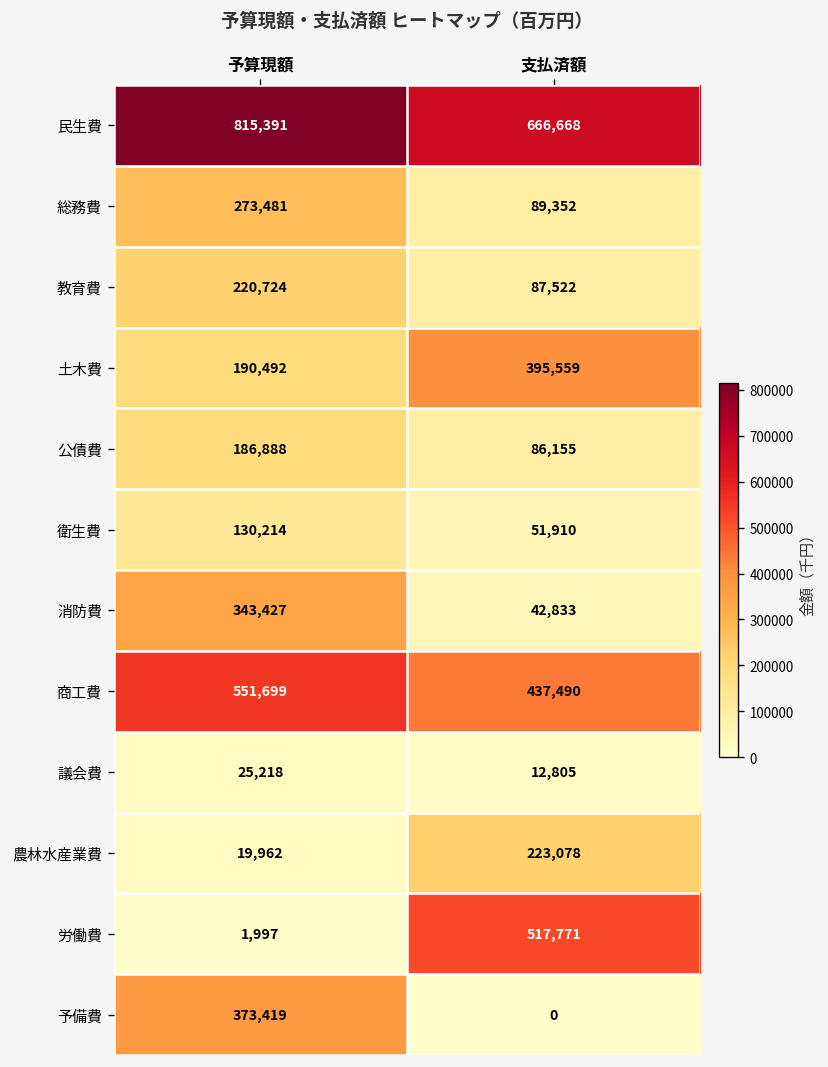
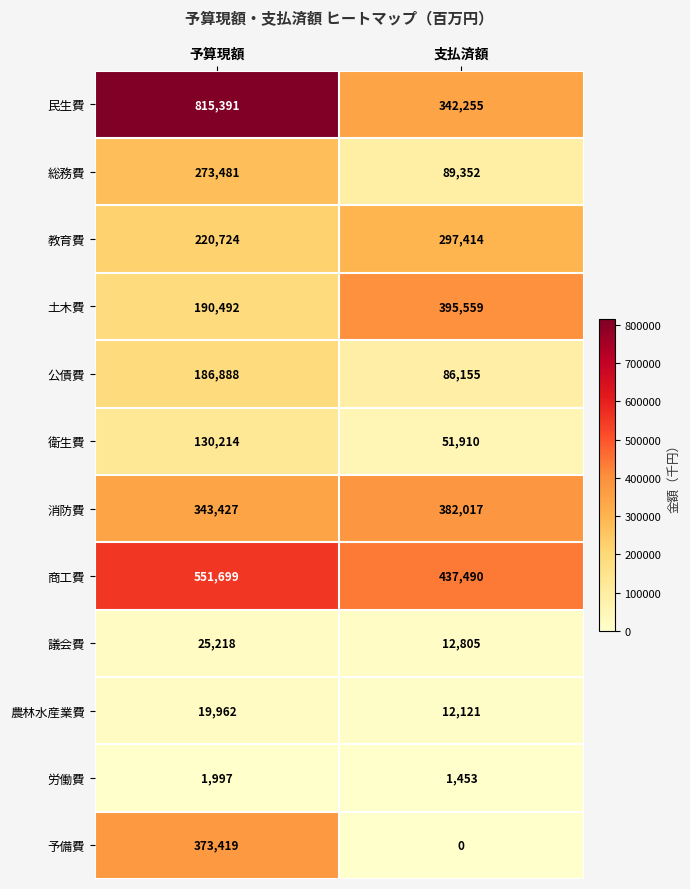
民生費, 支払済額: 666,668 -> 342,255
教育費, 支払済額: 87,522 -> 297,414
消防費, 支払済額: 42,833 -> 382,017
農林水産業費, 支払済額: 223,078 -> 12,121
労働費, 支払済額: 517,771 -> 1,453
